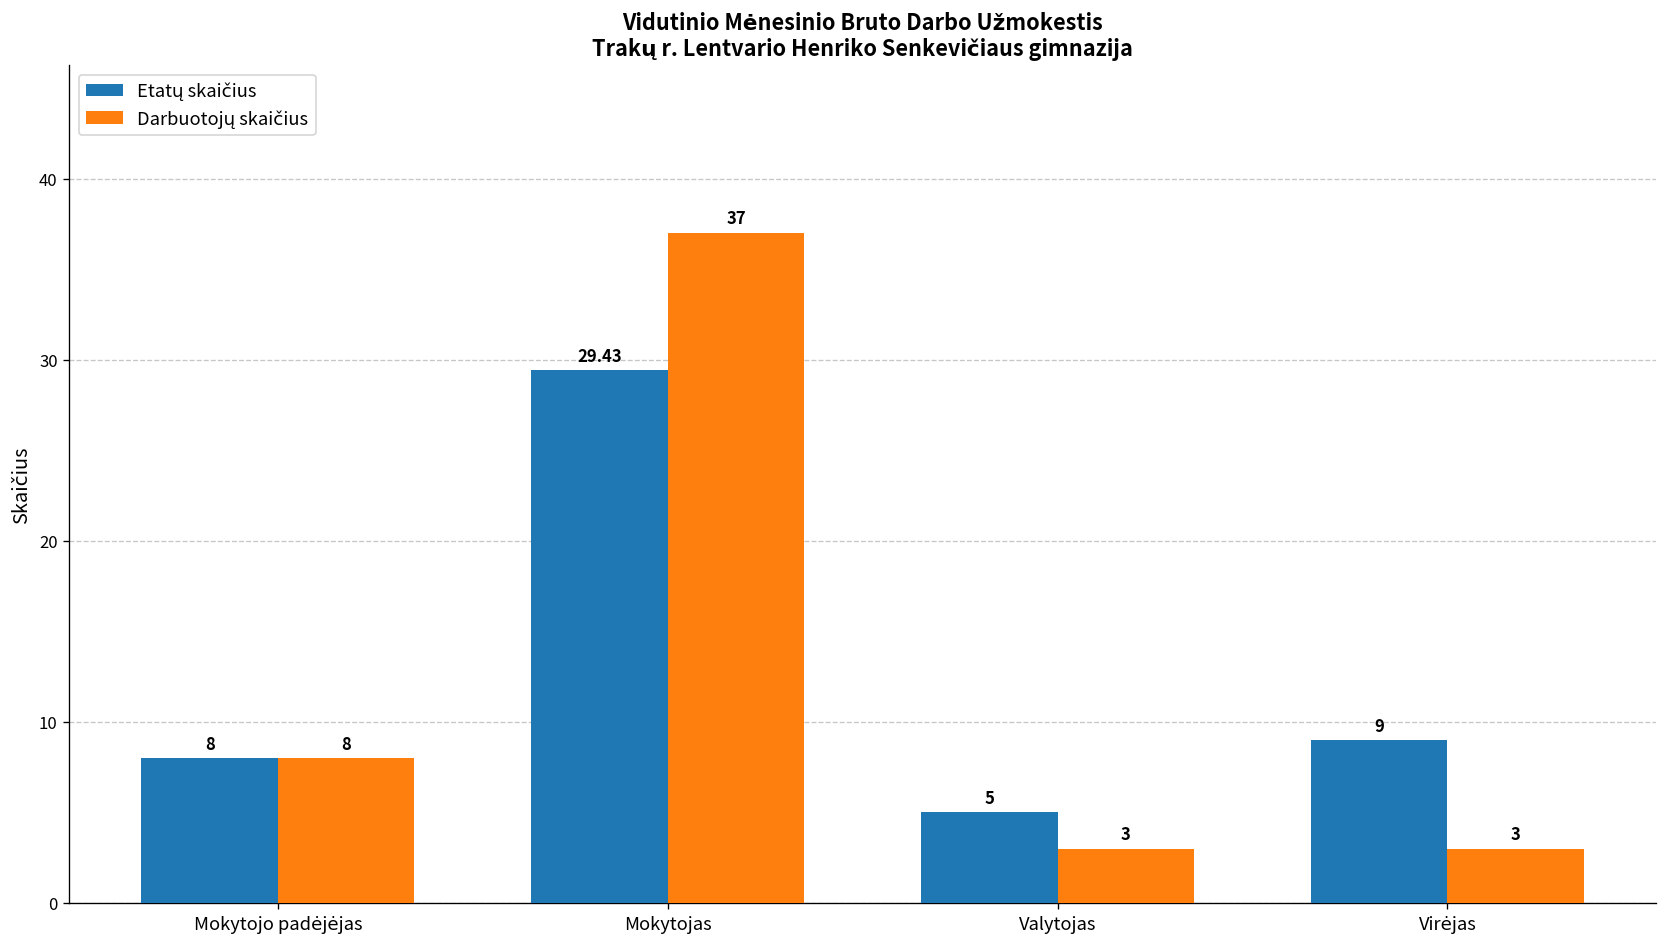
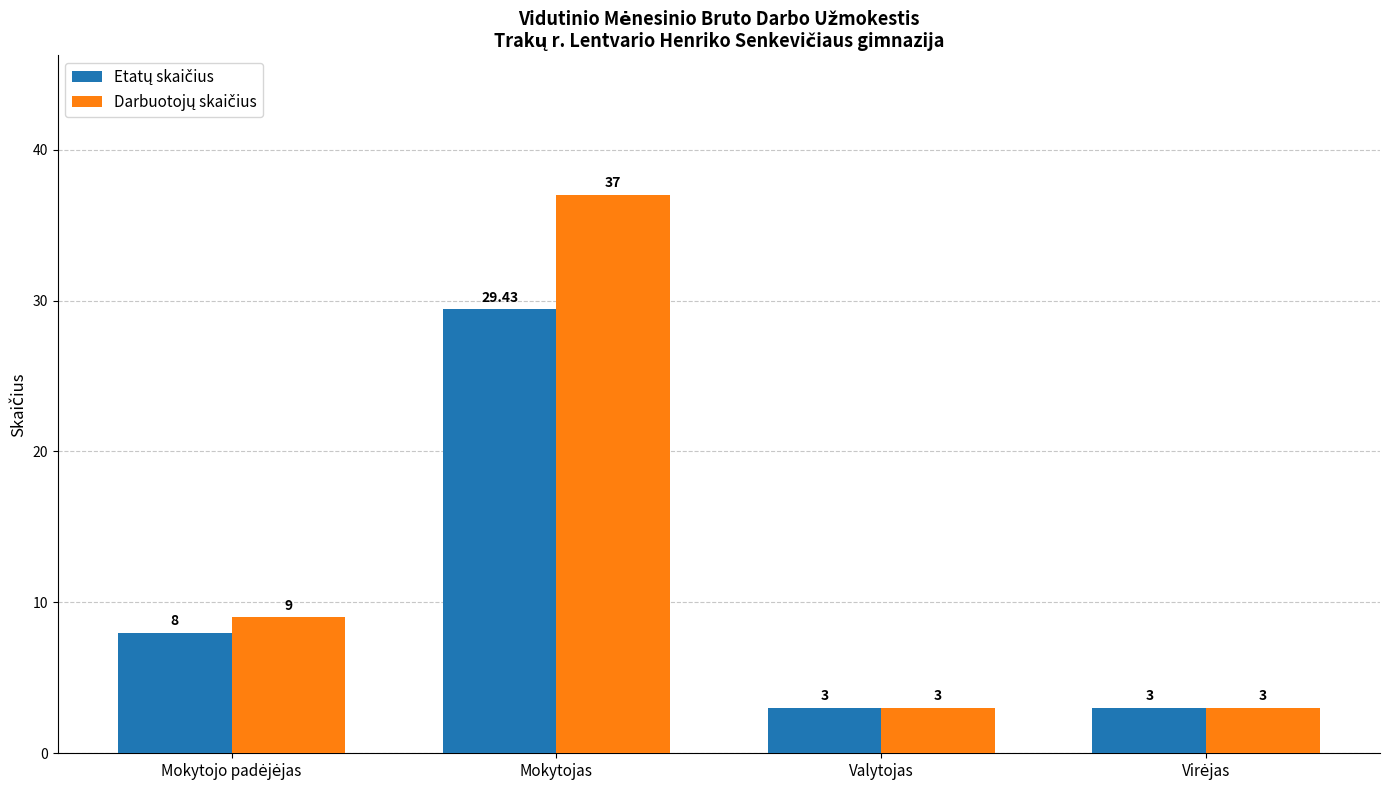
Darbuotojų skaičius, Mokytojo padėjėjas: 8 -> 9
Etatų skaičius, Valytojas: 5 -> 3
Etatų skaičius, Virėjas: 9 -> 3
